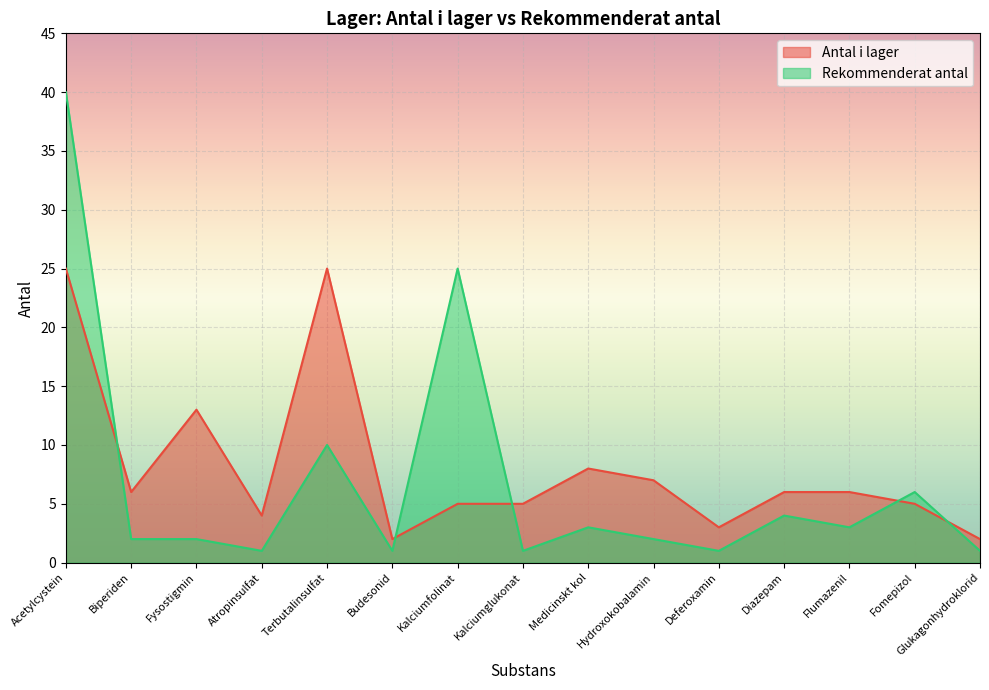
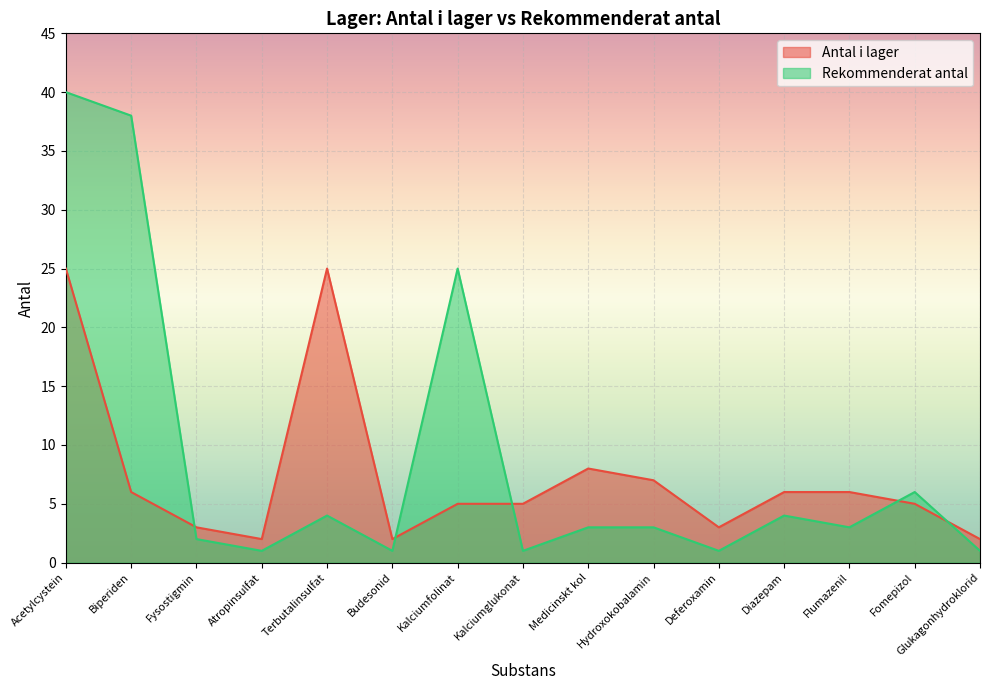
Rekommenderat antal, Biperiden: 2 -> 38
Antal i lager, Fysostigmin: 13 -> 3
Antal i lager, Atropinsulfat: 4 -> 2
Rekommenderat antal, Terbutalinsulfat: 10 -> 4
Rekommenderat antal, Hydroxokobalamin: 2 -> 3
